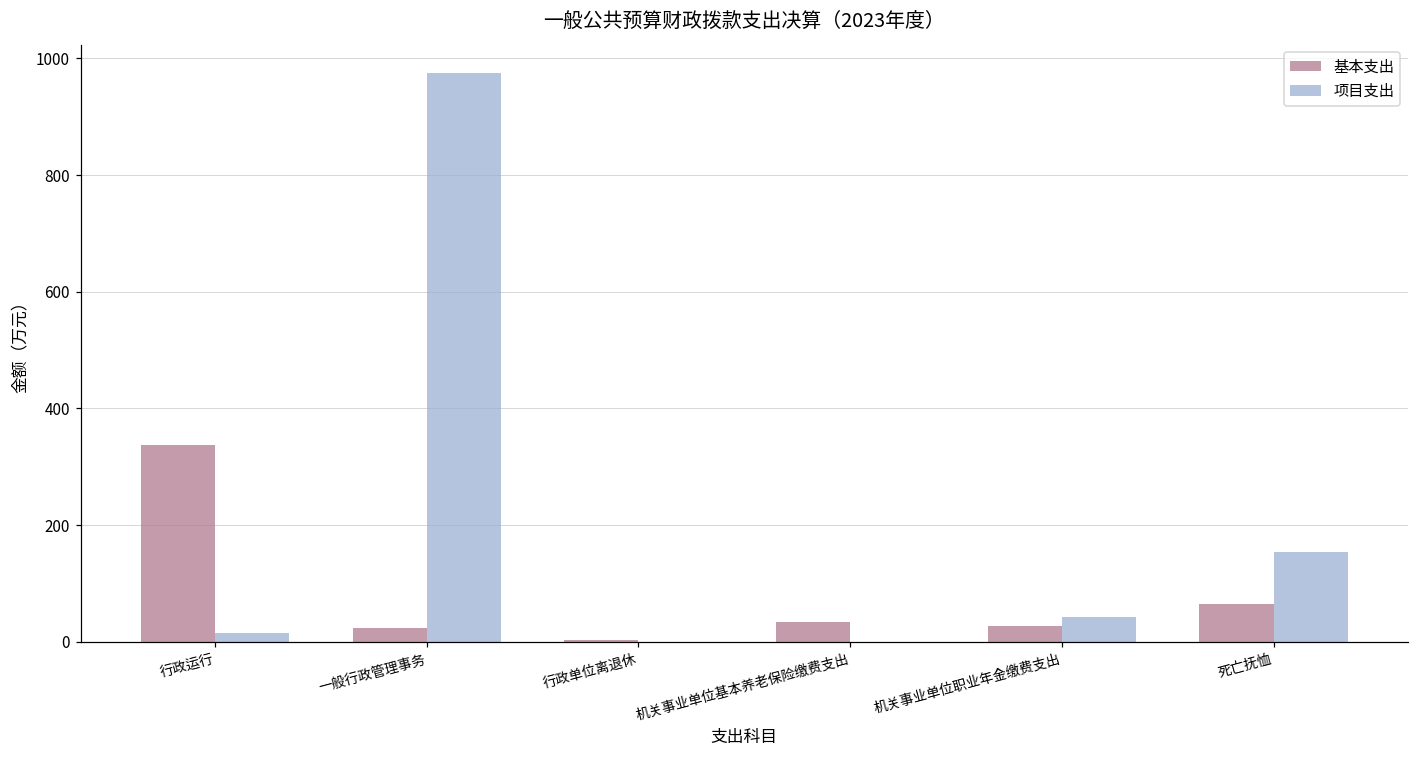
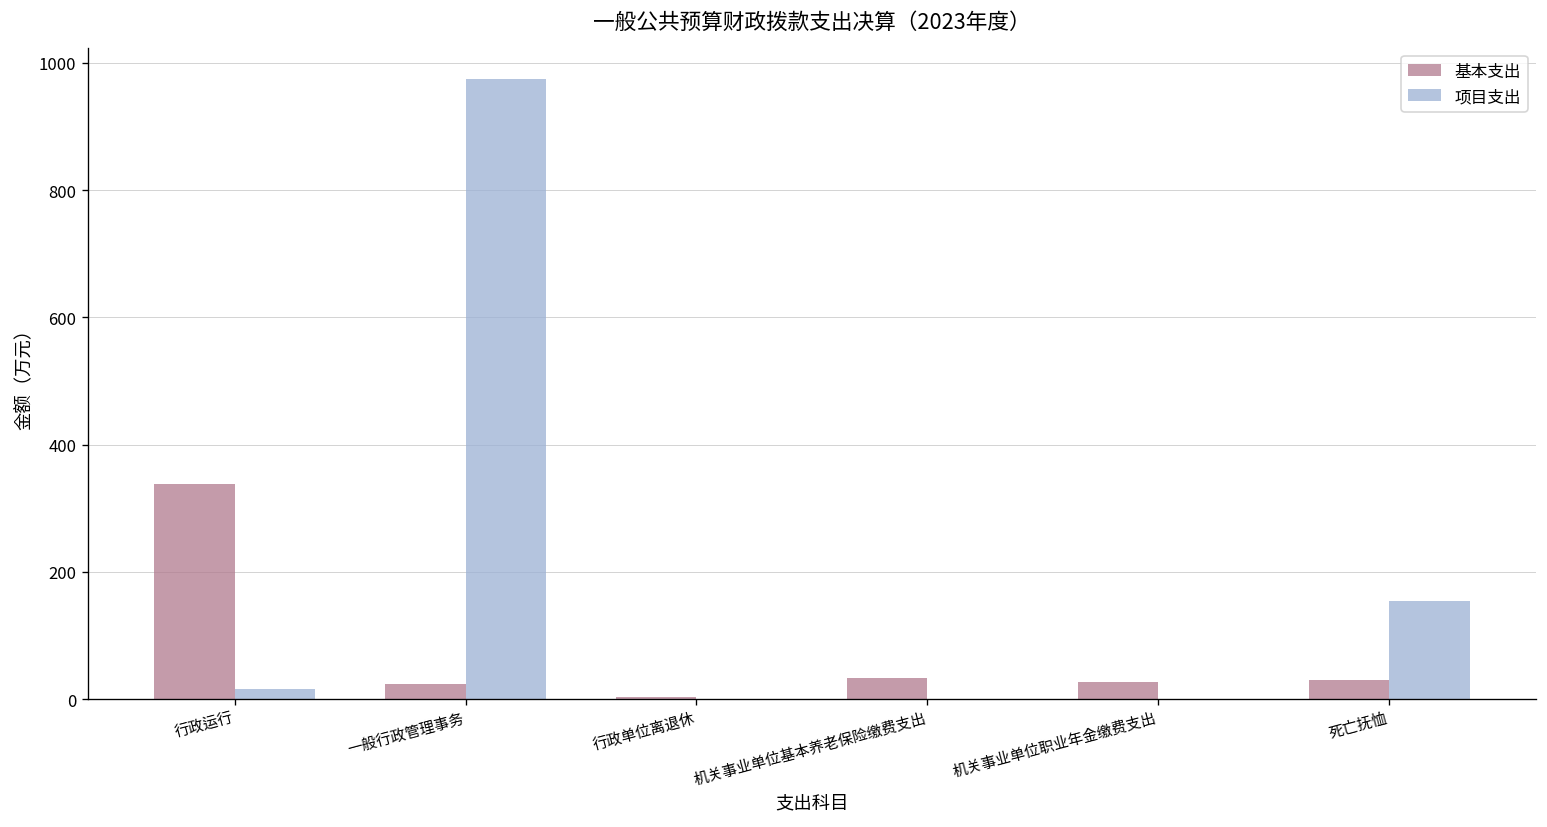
项目支出, 机关事业单位职业年金缴费支出: 40 -> 0
基本支出, 死亡抚恤: 60 -> 30
